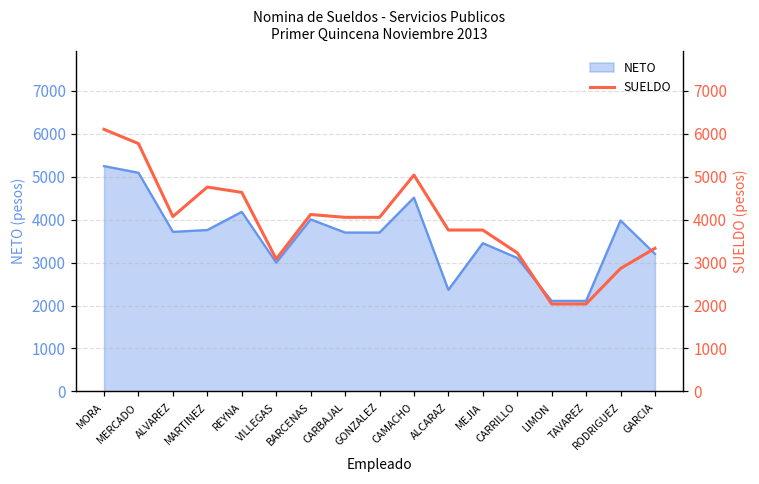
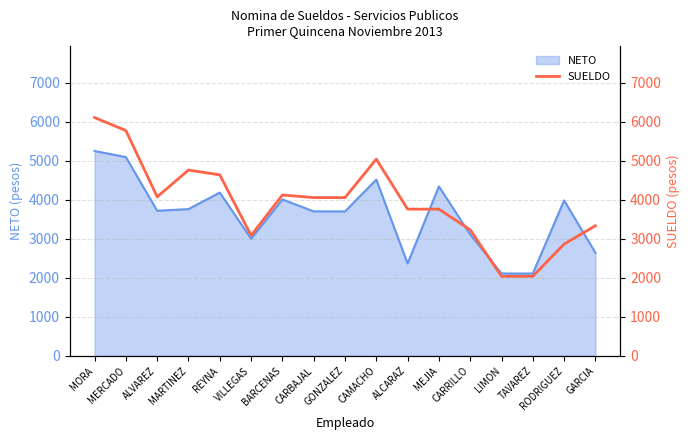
NETO, MEJIA: 3500 -> 4300
NETO, GARCIA: 3200 -> 2600
